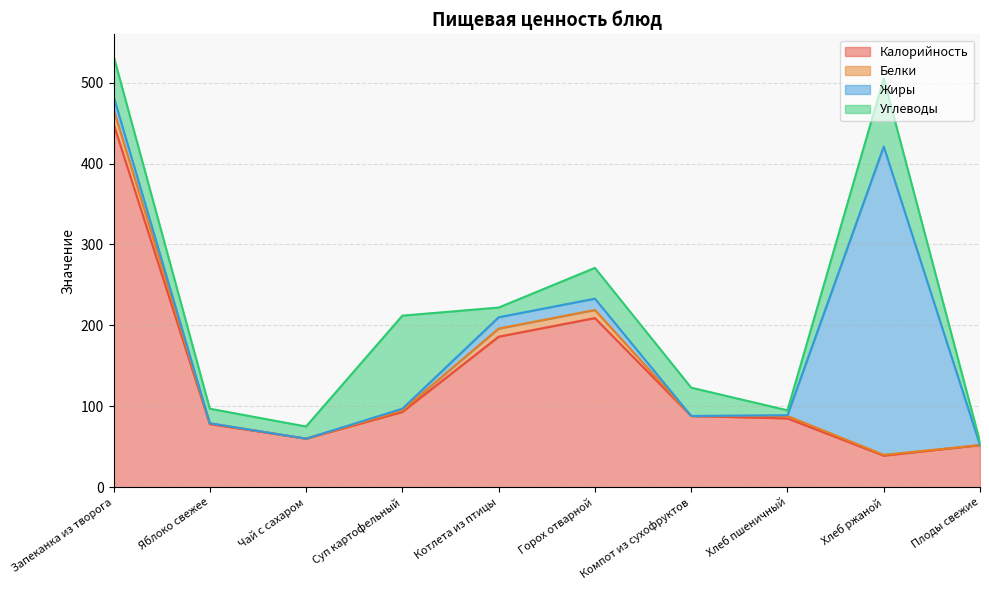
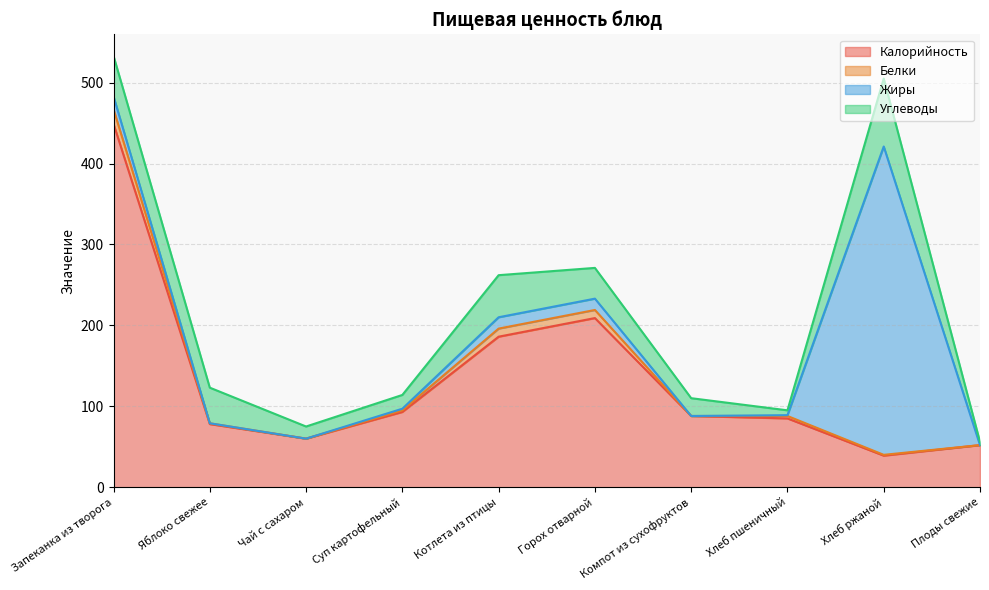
Углеводы, Яблоко свежее: 20 -> 40
Углеводы, Суп картофельный: 120 -> 20
Углеводы, Котлета из птицы: 10 -> 50
Углеводы, Компот из сухофруктов: 40 -> 20
